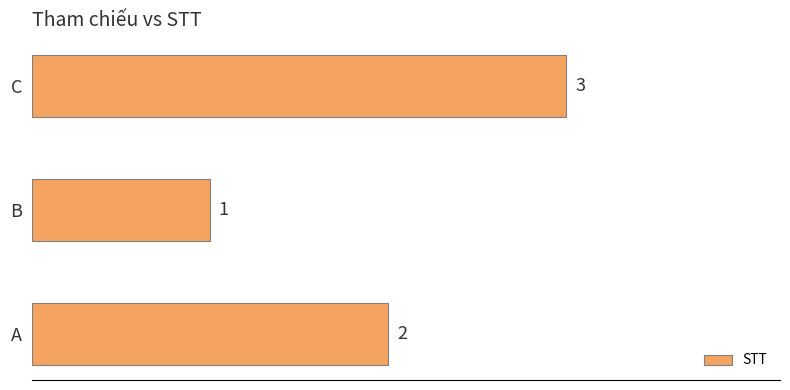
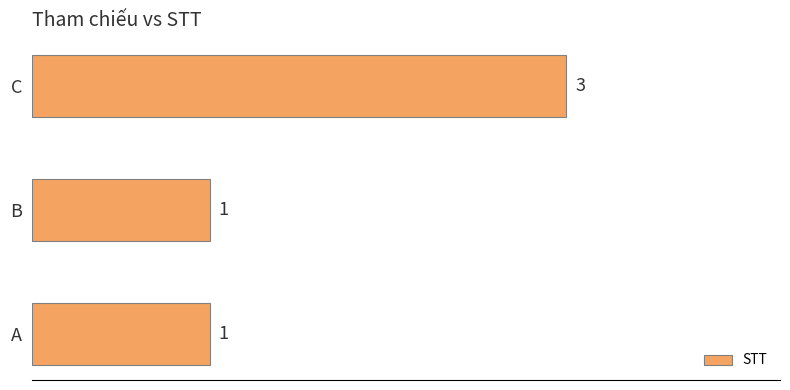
A: 2 -> 1
